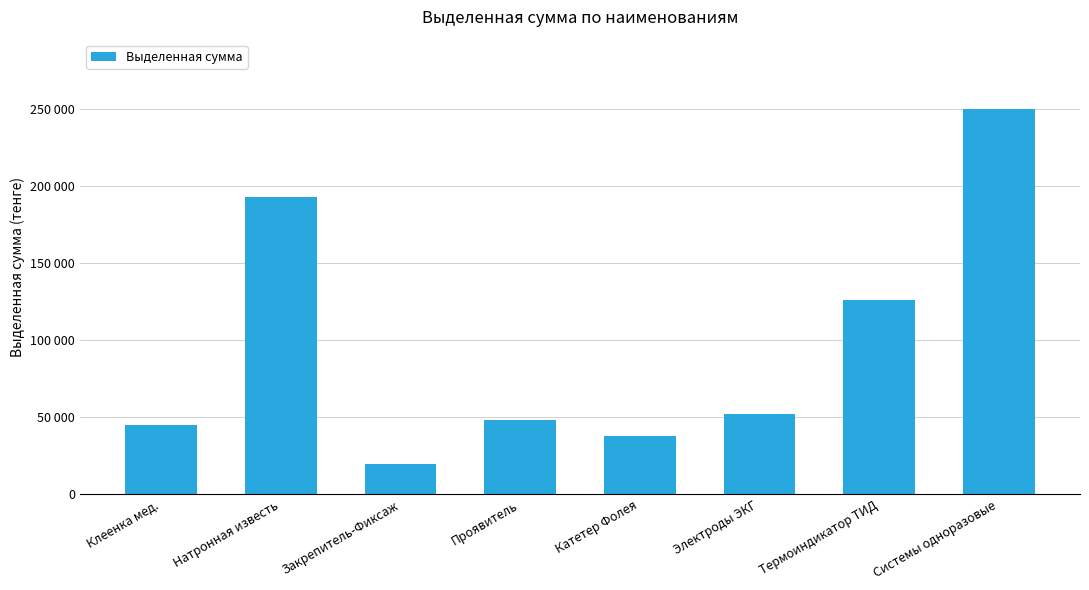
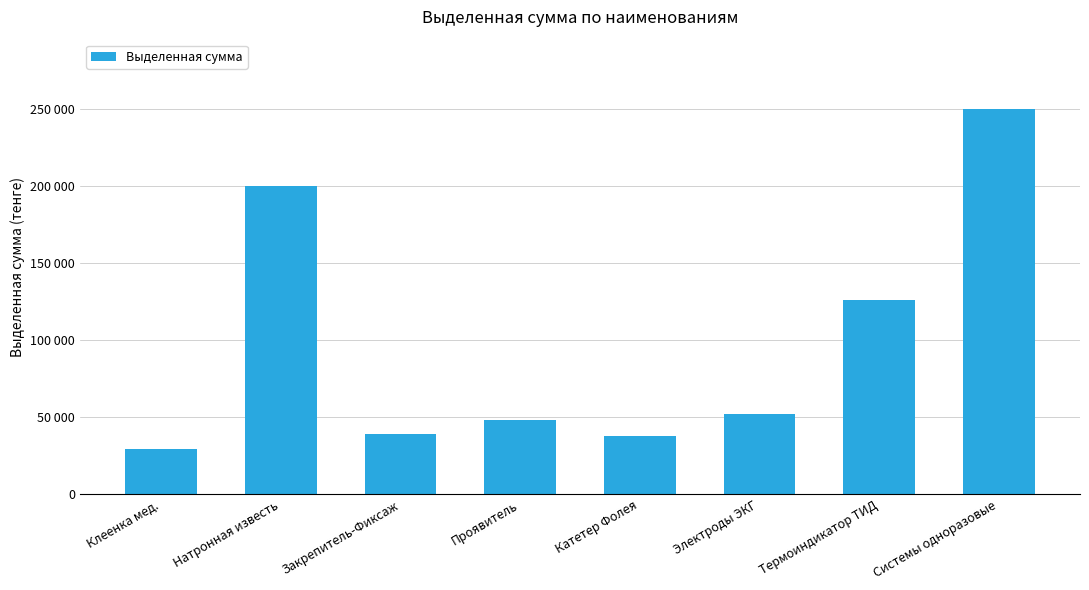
Клеенка мед.: 45000 -> 30000
Натронная известь: 193000 -> 200000
Закрепитель-Фиксаж: 20000 -> 39000
